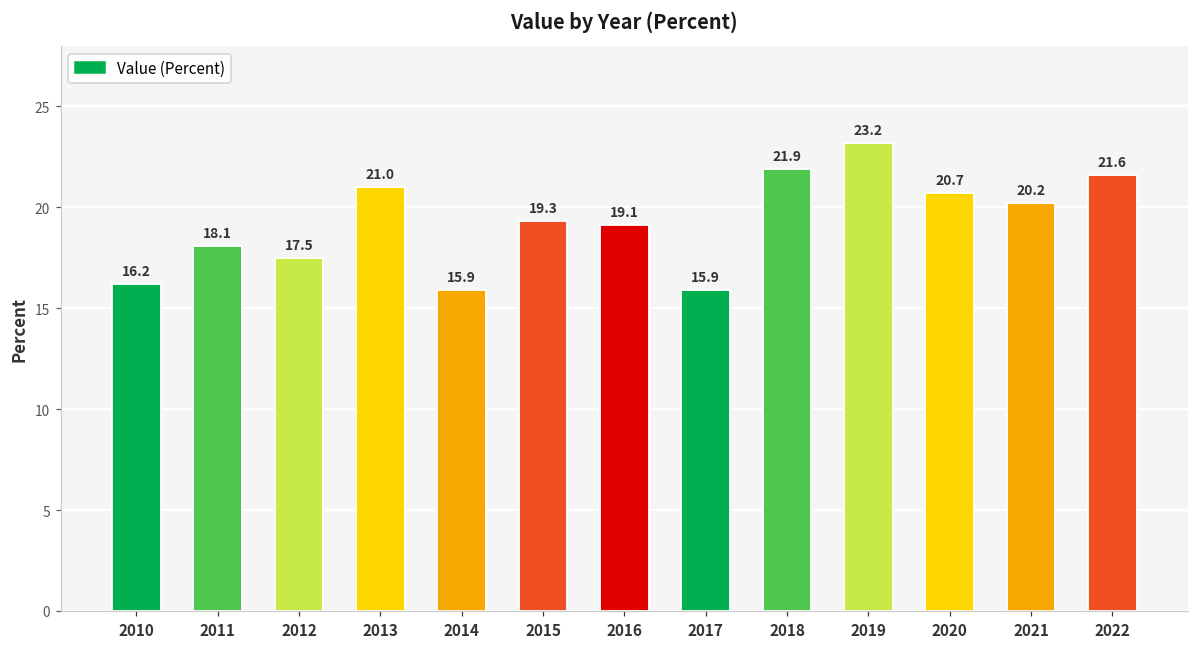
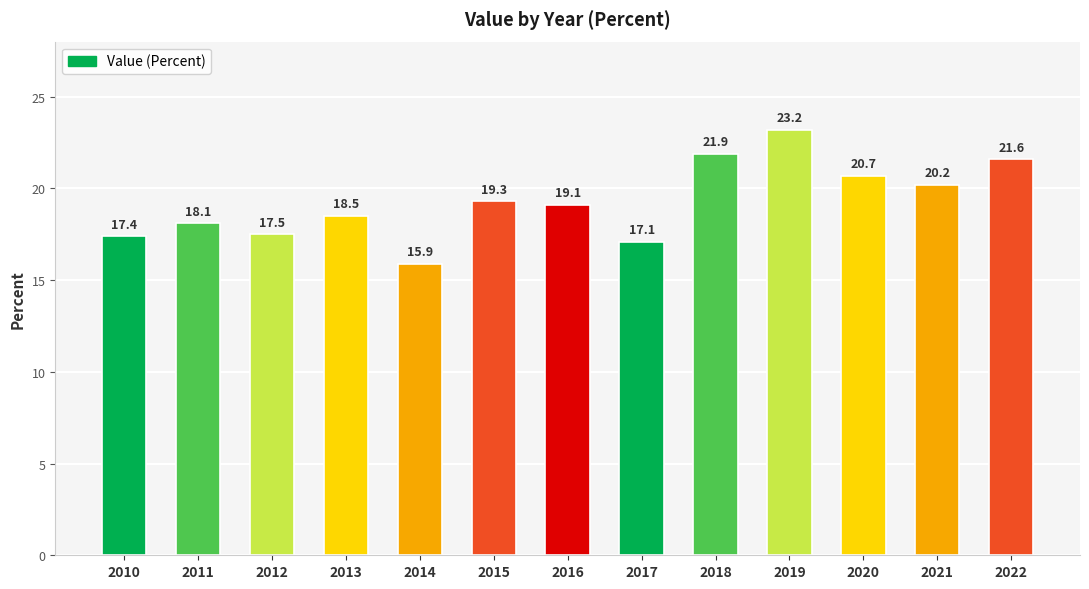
2010: 16.2 -> 17.4
2013: 21.0 -> 18.5
2017: 15.9 -> 17.1
